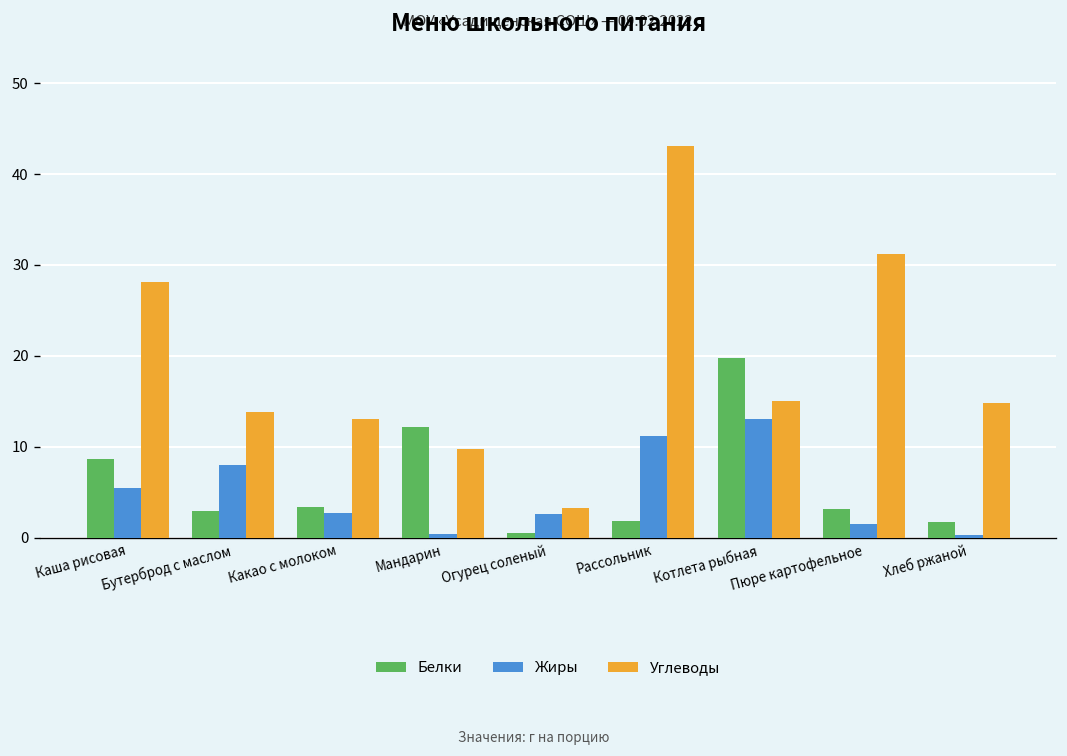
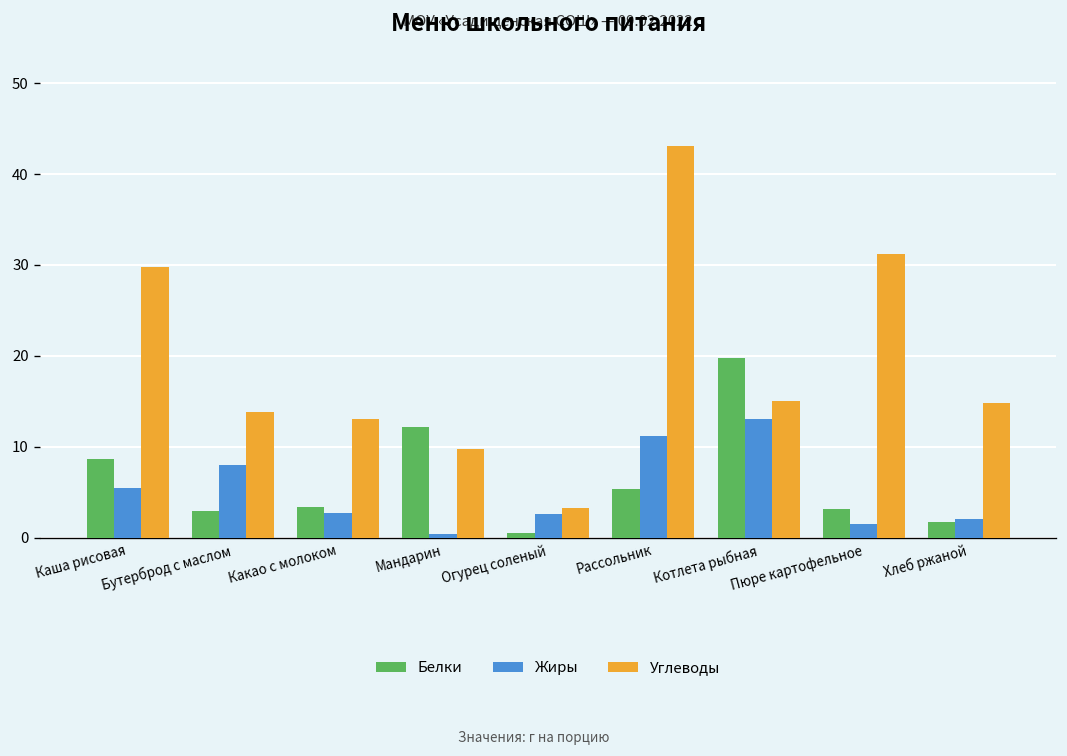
Углеводы, Каша рисовая: 28 -> 30
Белки, Рассольник: 2 -> 5
Жиры, Хлеб ржаной: 0 -> 2
